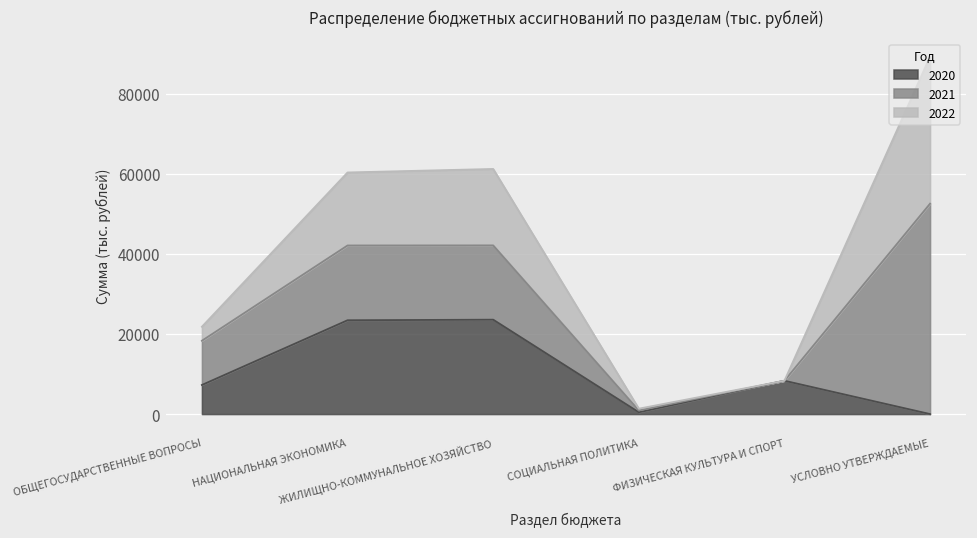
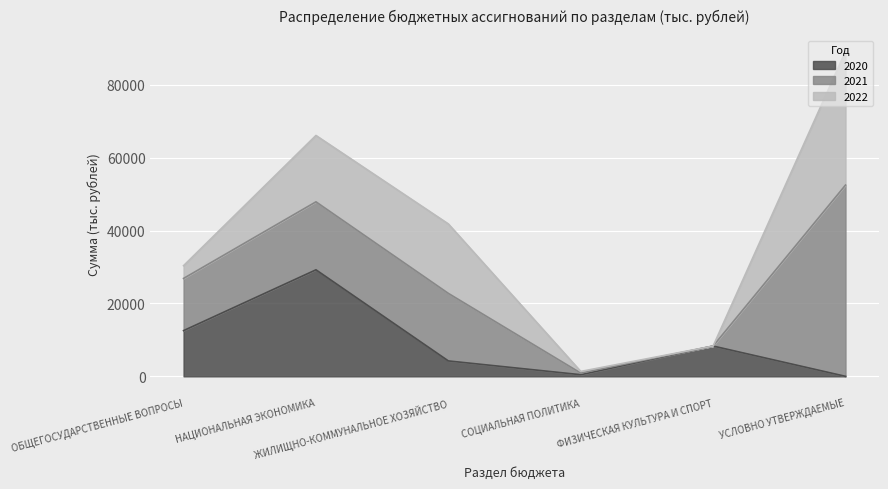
2020, ОБЩЕГОСУДАРСТВЕННЫЕ ВОПРОСЫ: 7000 -> 13000
2021, ОБЩЕГОСУДАРСТВЕННЫЕ ВОПРОСЫ: 11000 -> 14000
2020, НАЦИОНАЛЬНАЯ ЭКОНОМИКА: 23000 -> 29000
2020, ЖИЛИЩНО-КОММУНАЛЬНОЕ ХОЗЯЙСТВО: 24000 -> 4000
